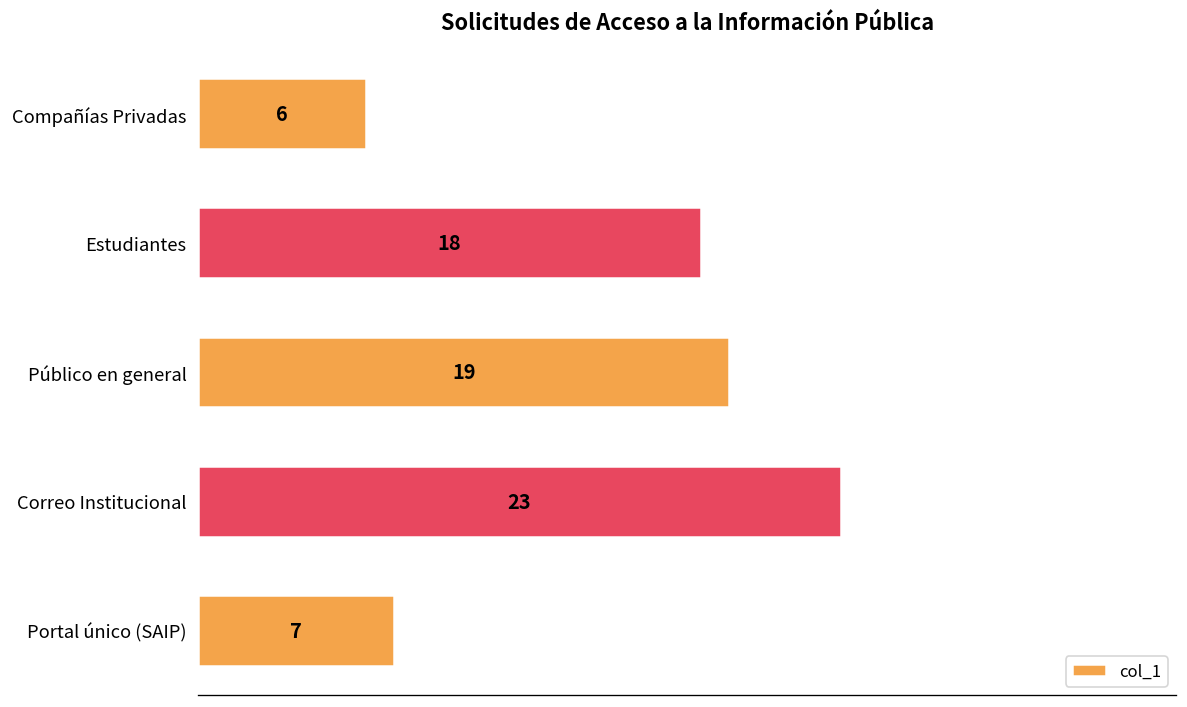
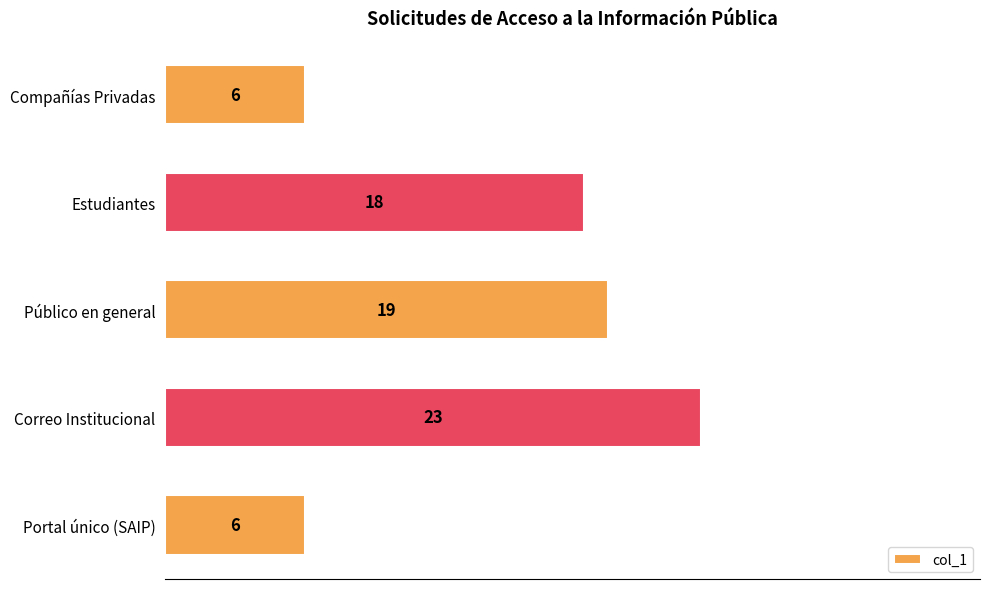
Portal único (SAIP): 7 -> 6
